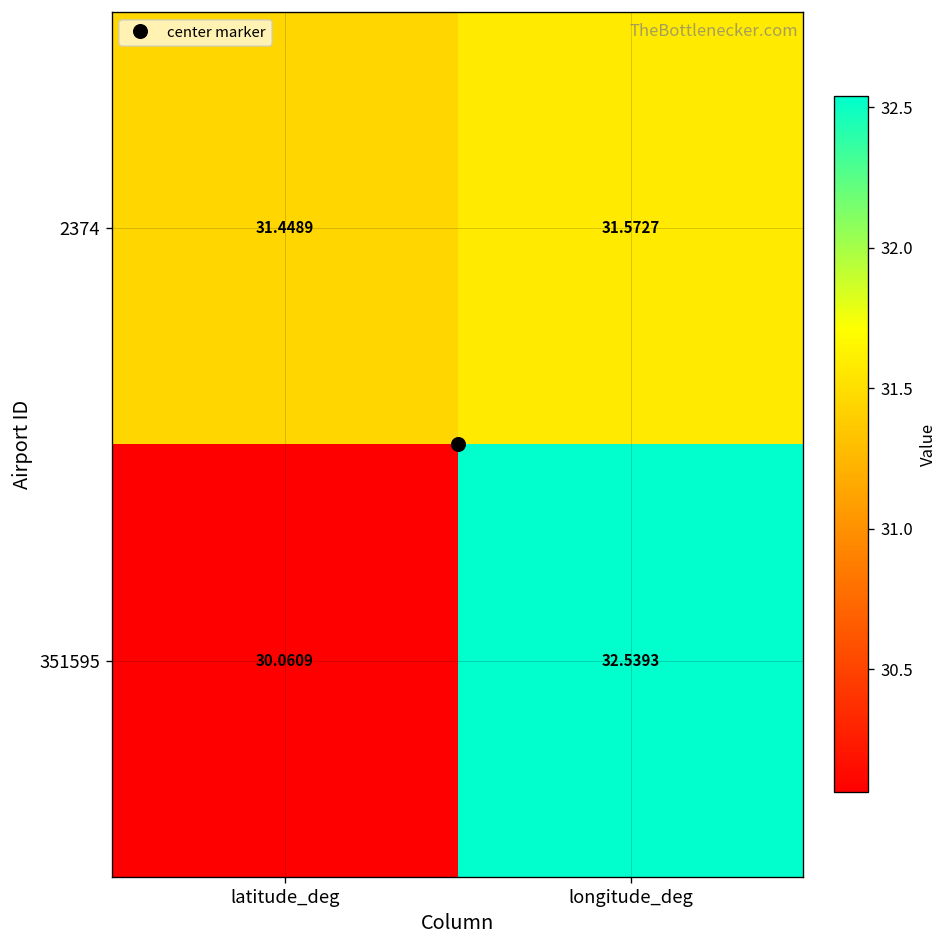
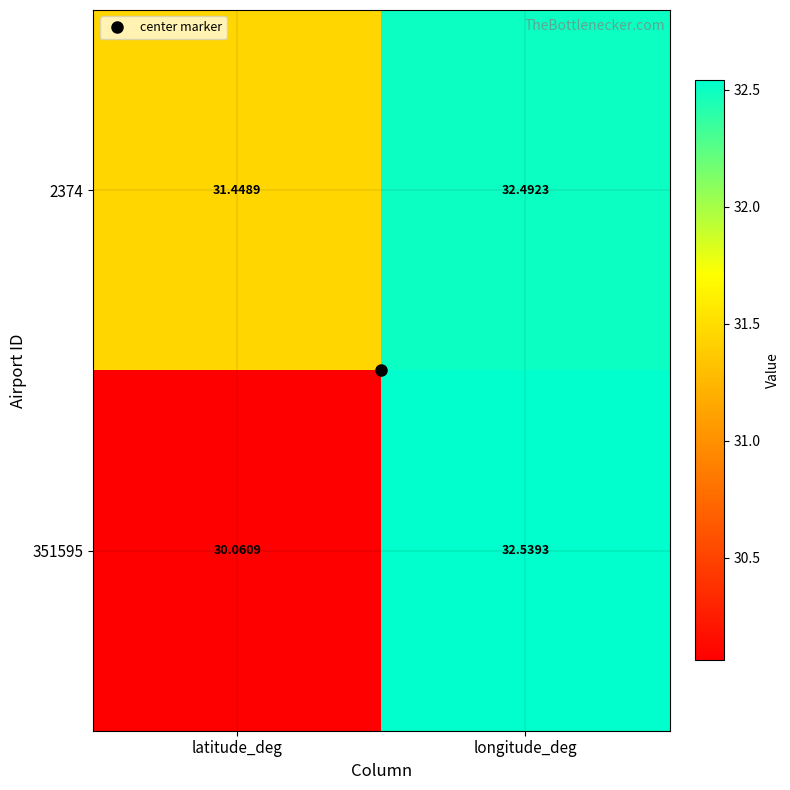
2374, longitude_deg: 31.5727 -> 32.4923
